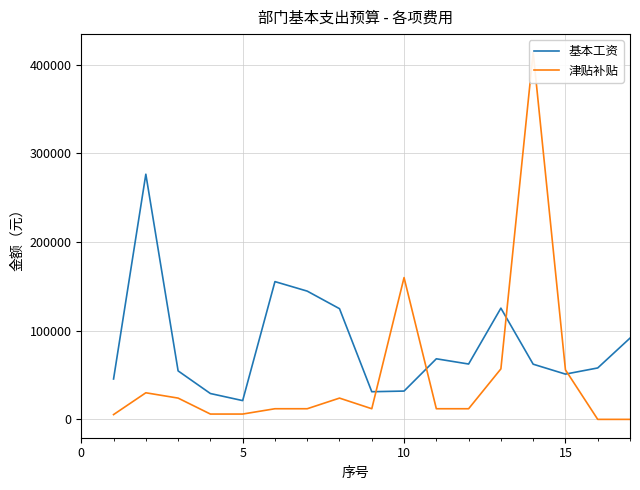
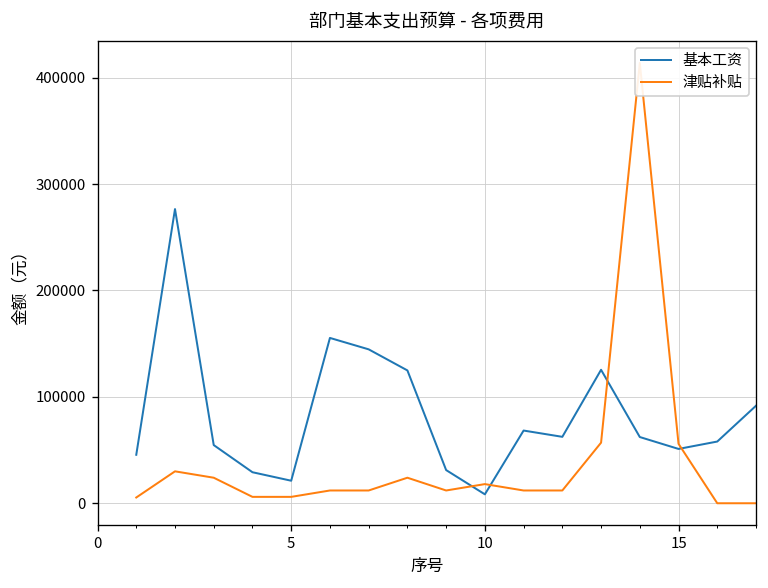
基本工资, 10: 30000 -> 10000
津贴补贴, 10: 160000 -> 20000
